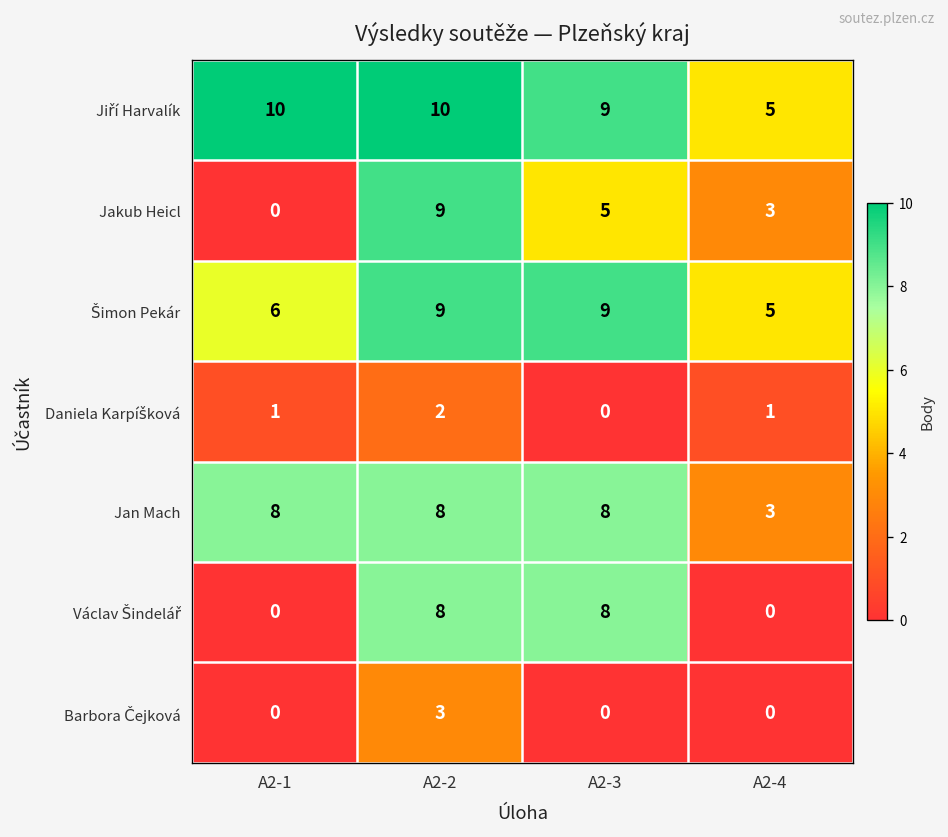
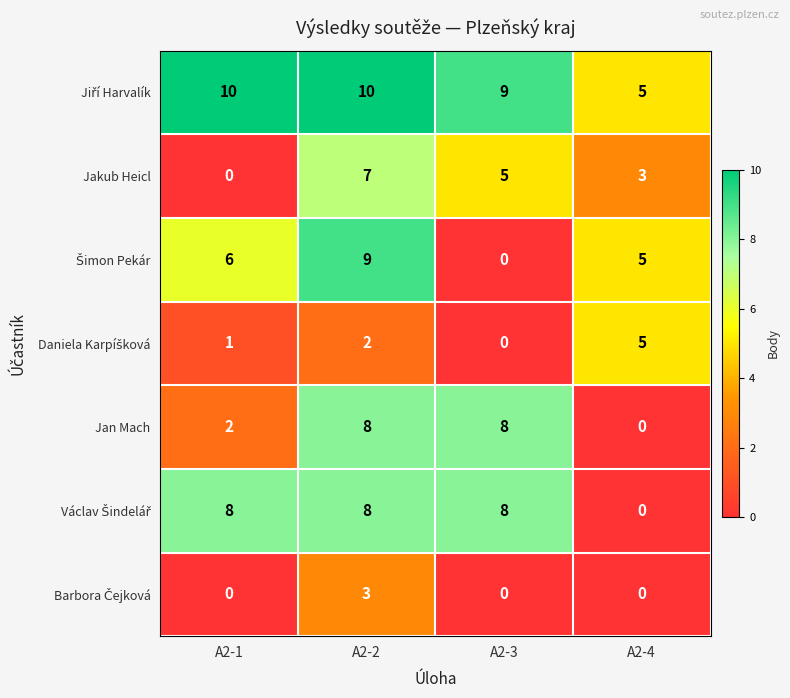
Jakub Heicl, A2-2: 9 -> 7
Šimon Pekár, A2-3: 9 -> 0
Daniela Karpíšková, A2-4: 1 -> 5
Jan Mach, A2-1: 8 -> 2
Jan Mach, A2-4: 3 -> 0
Václav Šindelář, A2-1: 0 -> 8
